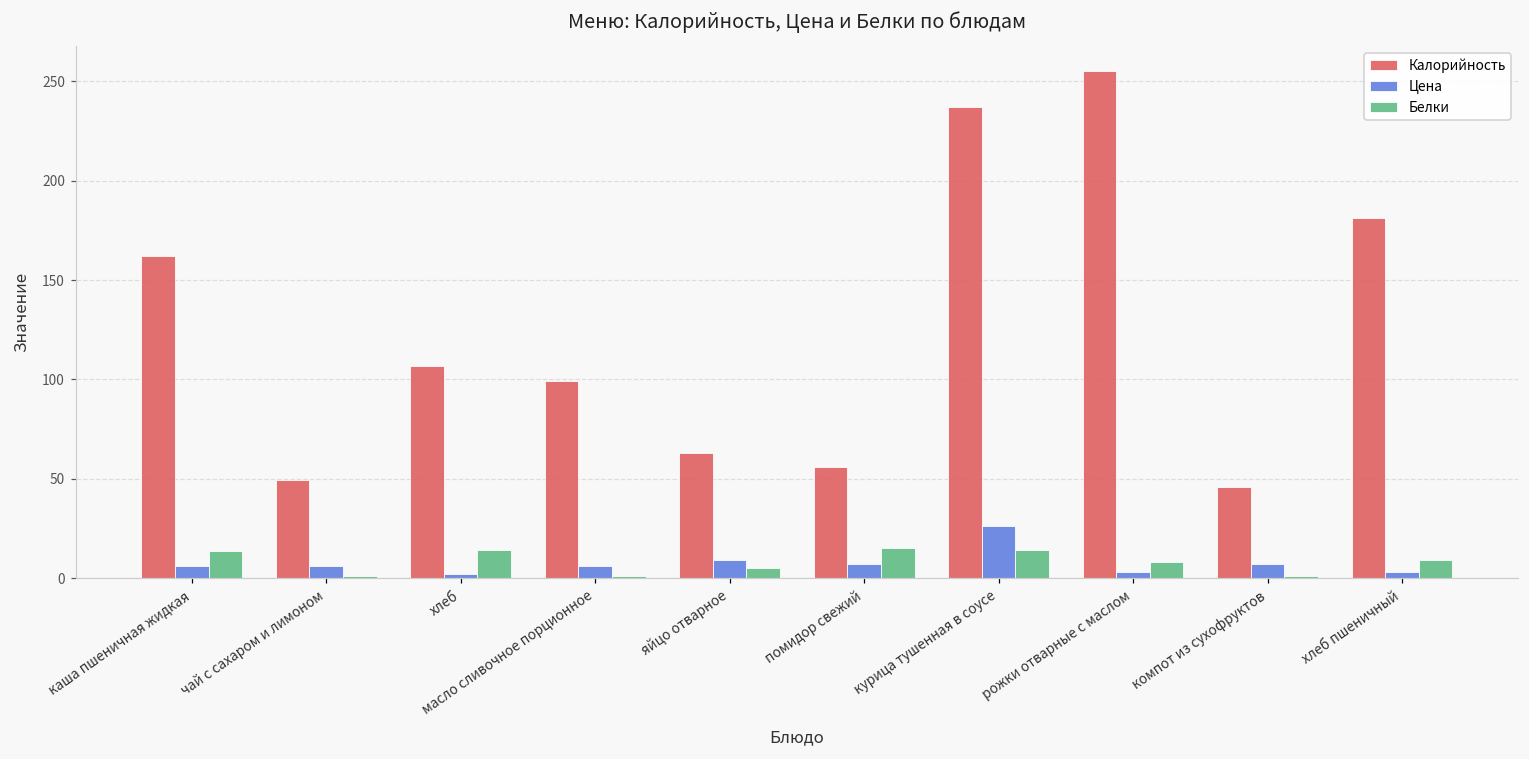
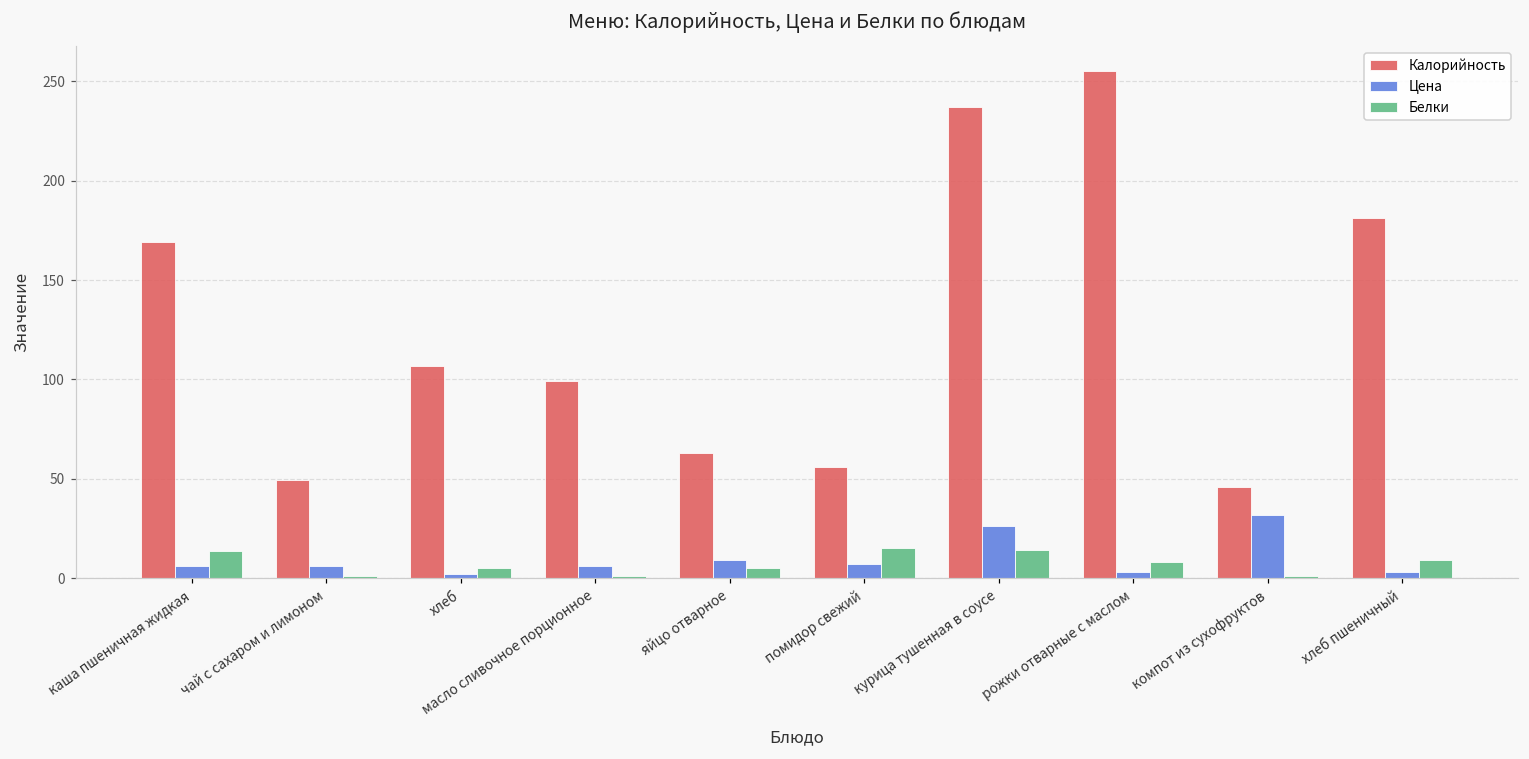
Калорийность, каша пшеничная жидкая: 162 -> 169
Белки, хлеб: 14 -> 5
Цена, компот из сухофруктов: 7 -> 32
